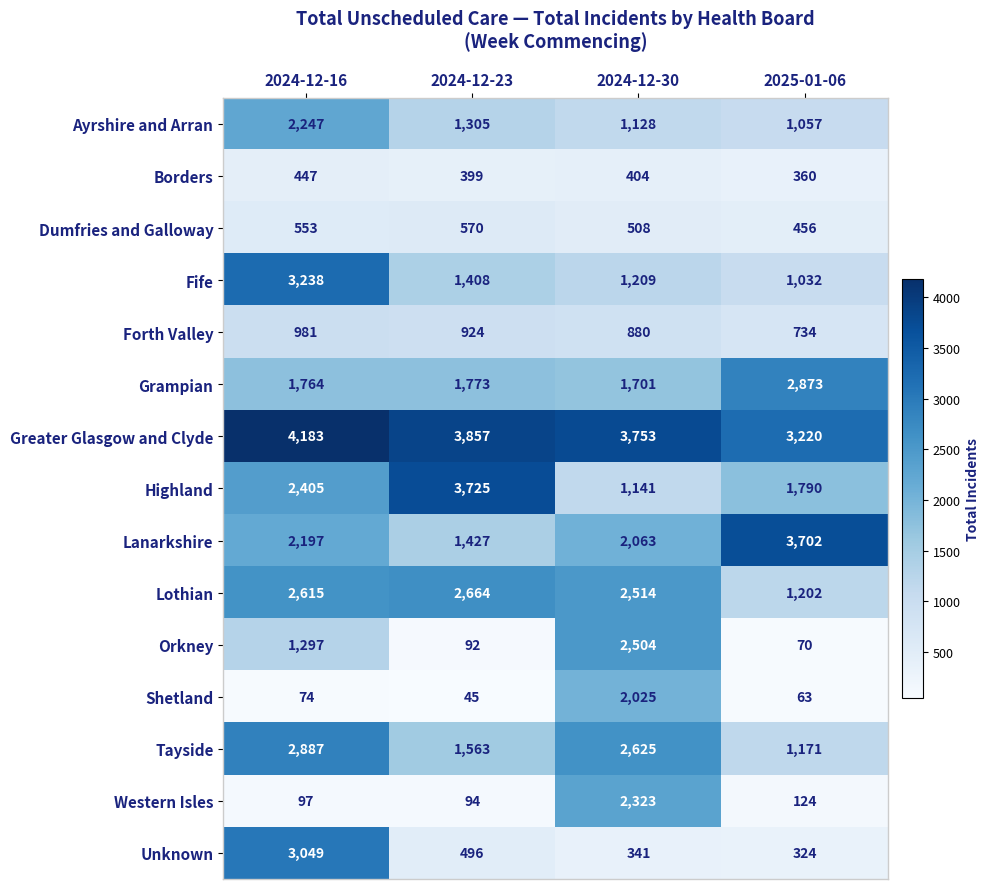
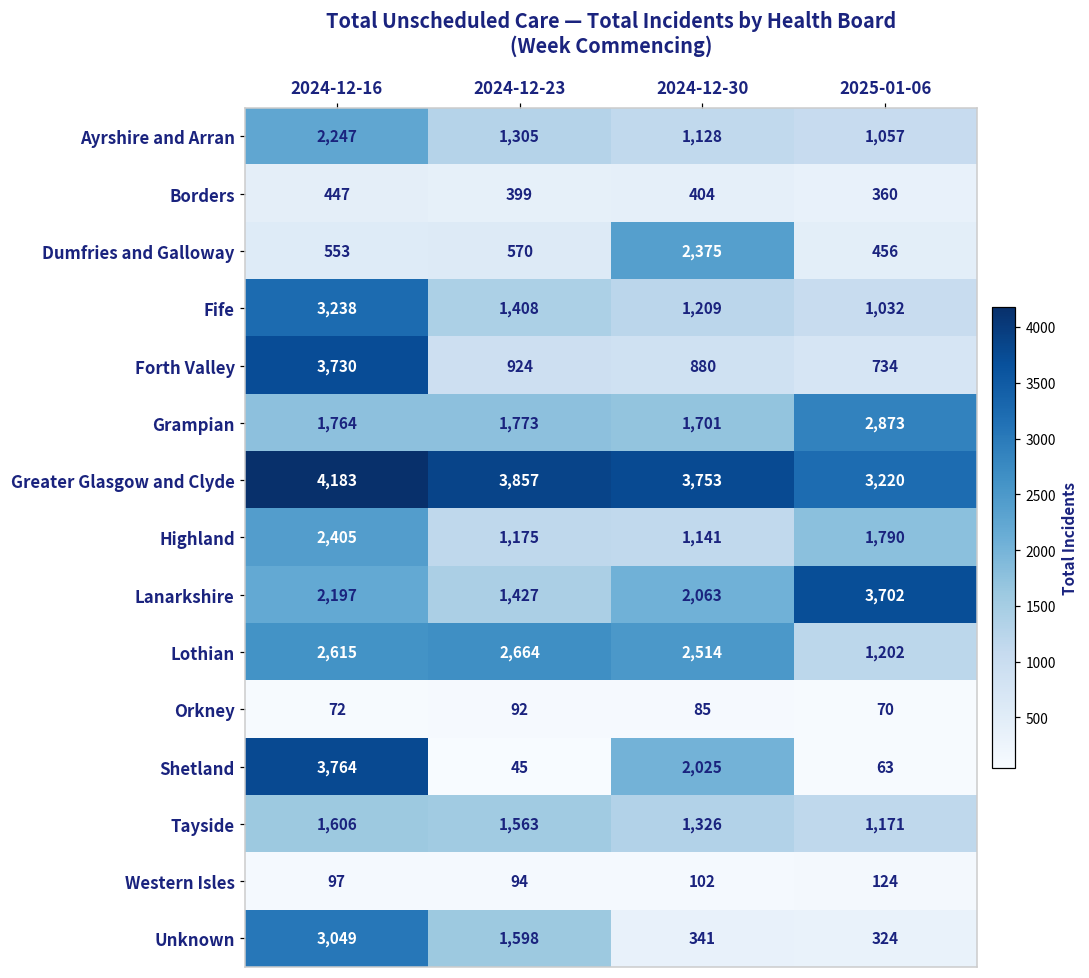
Dumfries and Galloway, 2024-12-30: 508 -> 2,375
Forth Valley, 2024-12-16: 981 -> 3,730
Highland, 2024-12-23: 3,725 -> 1,175
Orkney, 2024-12-16: 1,297 -> 72
Orkney, 2024-12-30: 2,504 -> 85
Shetland, 2024-12-16: 74 -> 3,764
Tayside, 2024-12-16: 2,887 -> 1,606
Tayside, 2024-12-30: 2,625 -> 1,326
Western Isles, 2024-12-30: 2,323 -> 102
Unknown, 2024-12-23: 496 -> 1,598
